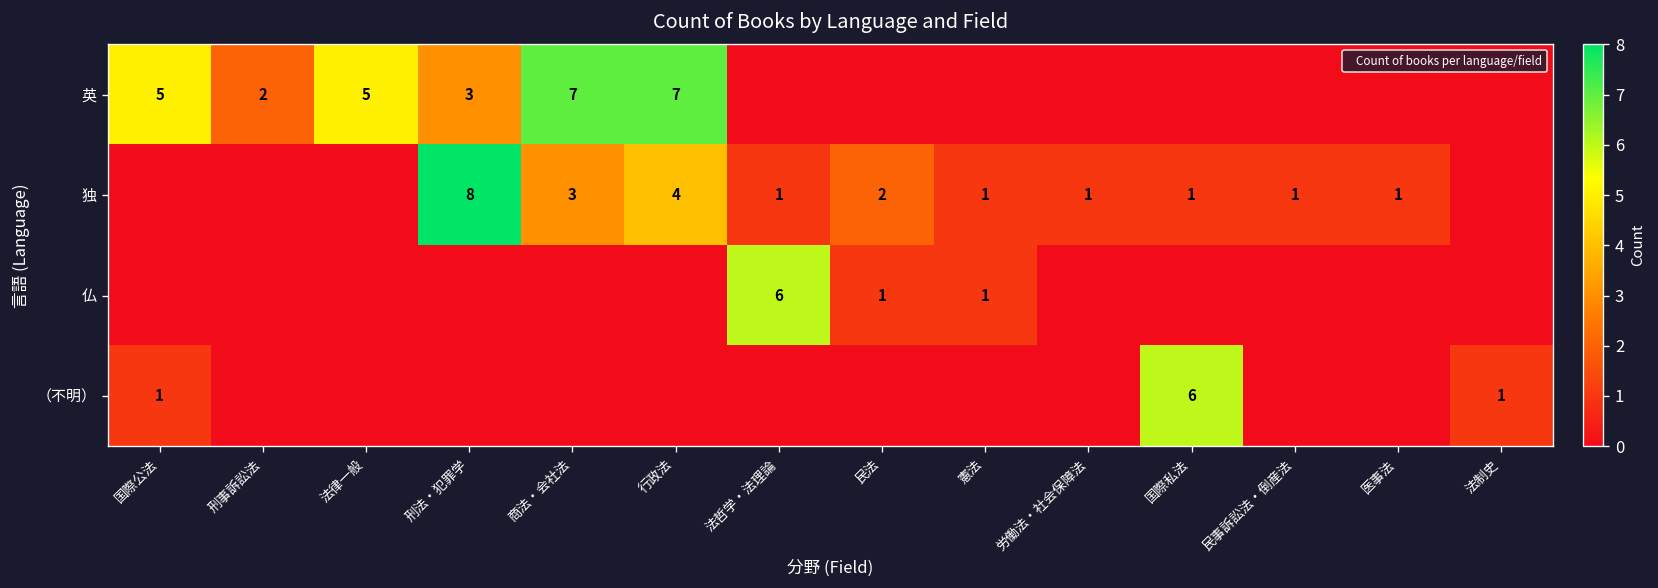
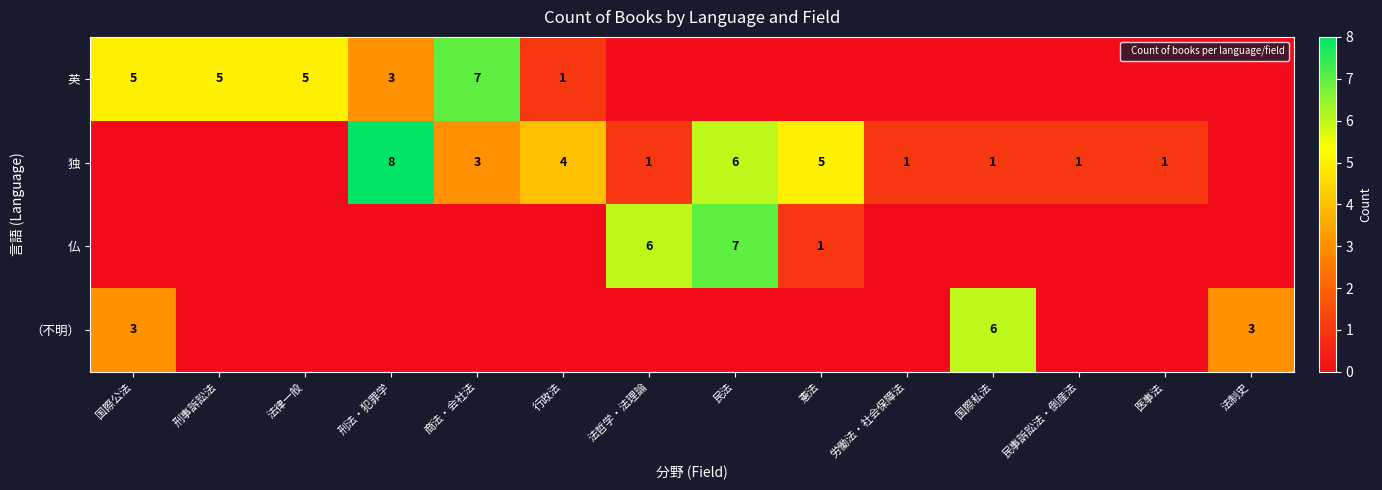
英, 刑事訴訟法: 2 -> 5
英, 行政法: 7 -> 1
独, 民法: 2 -> 6
独, 憲法: 1 -> 5
仏, 民法: 1 -> 7
（不明）, 国際公法: 1 -> 3
（不明）, 法制史: 1 -> 3
